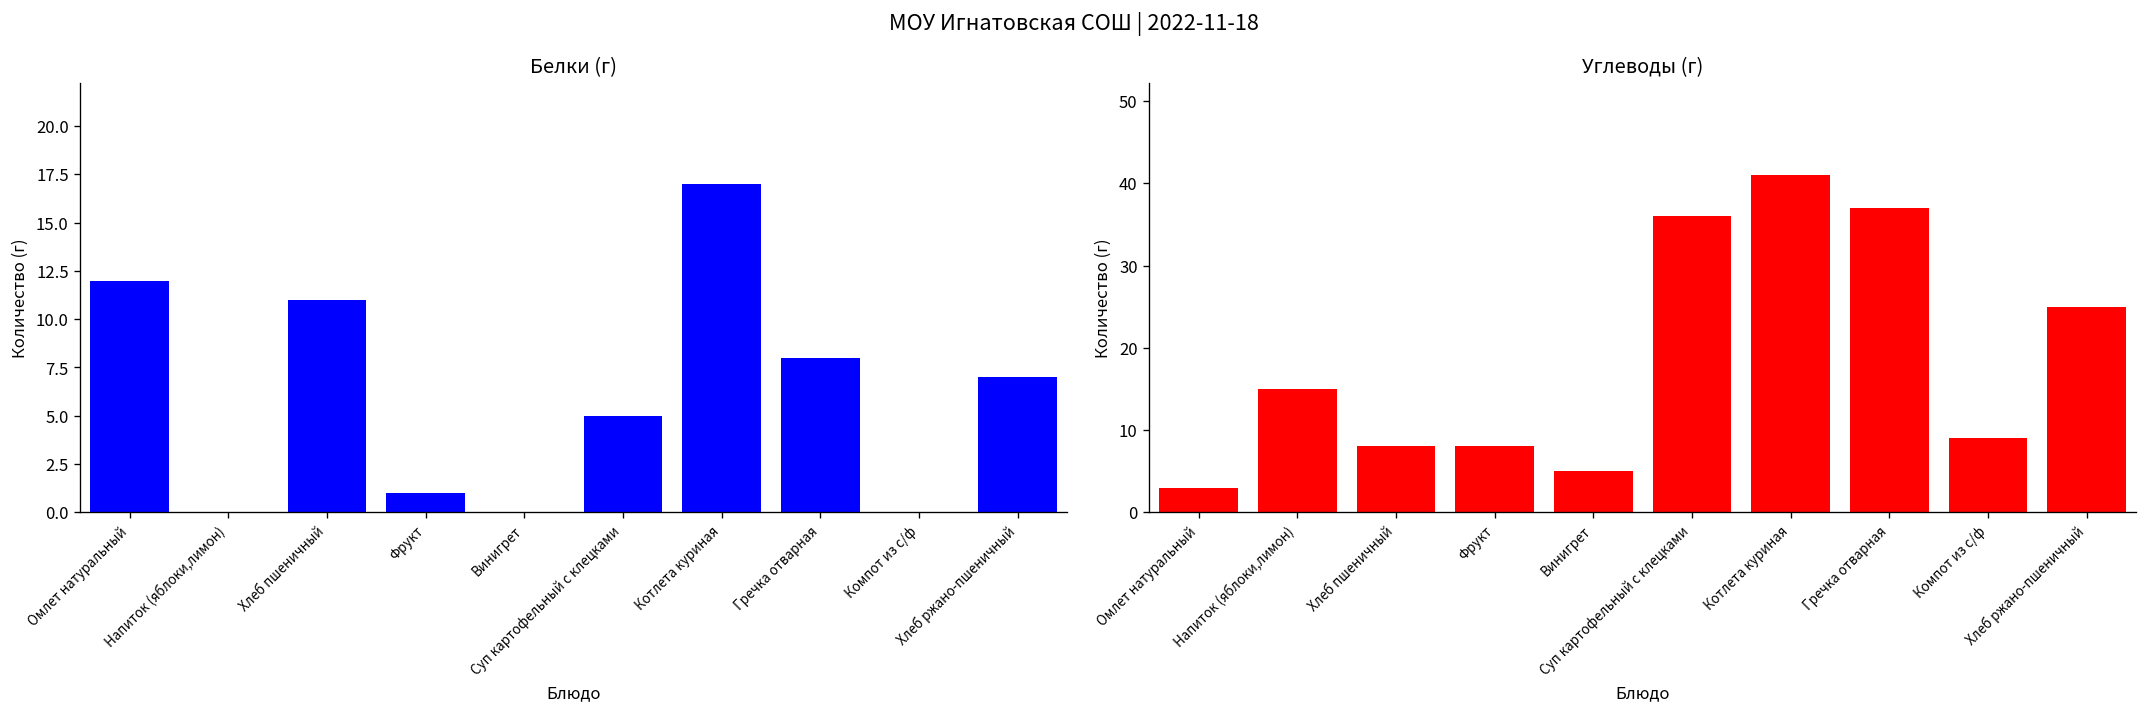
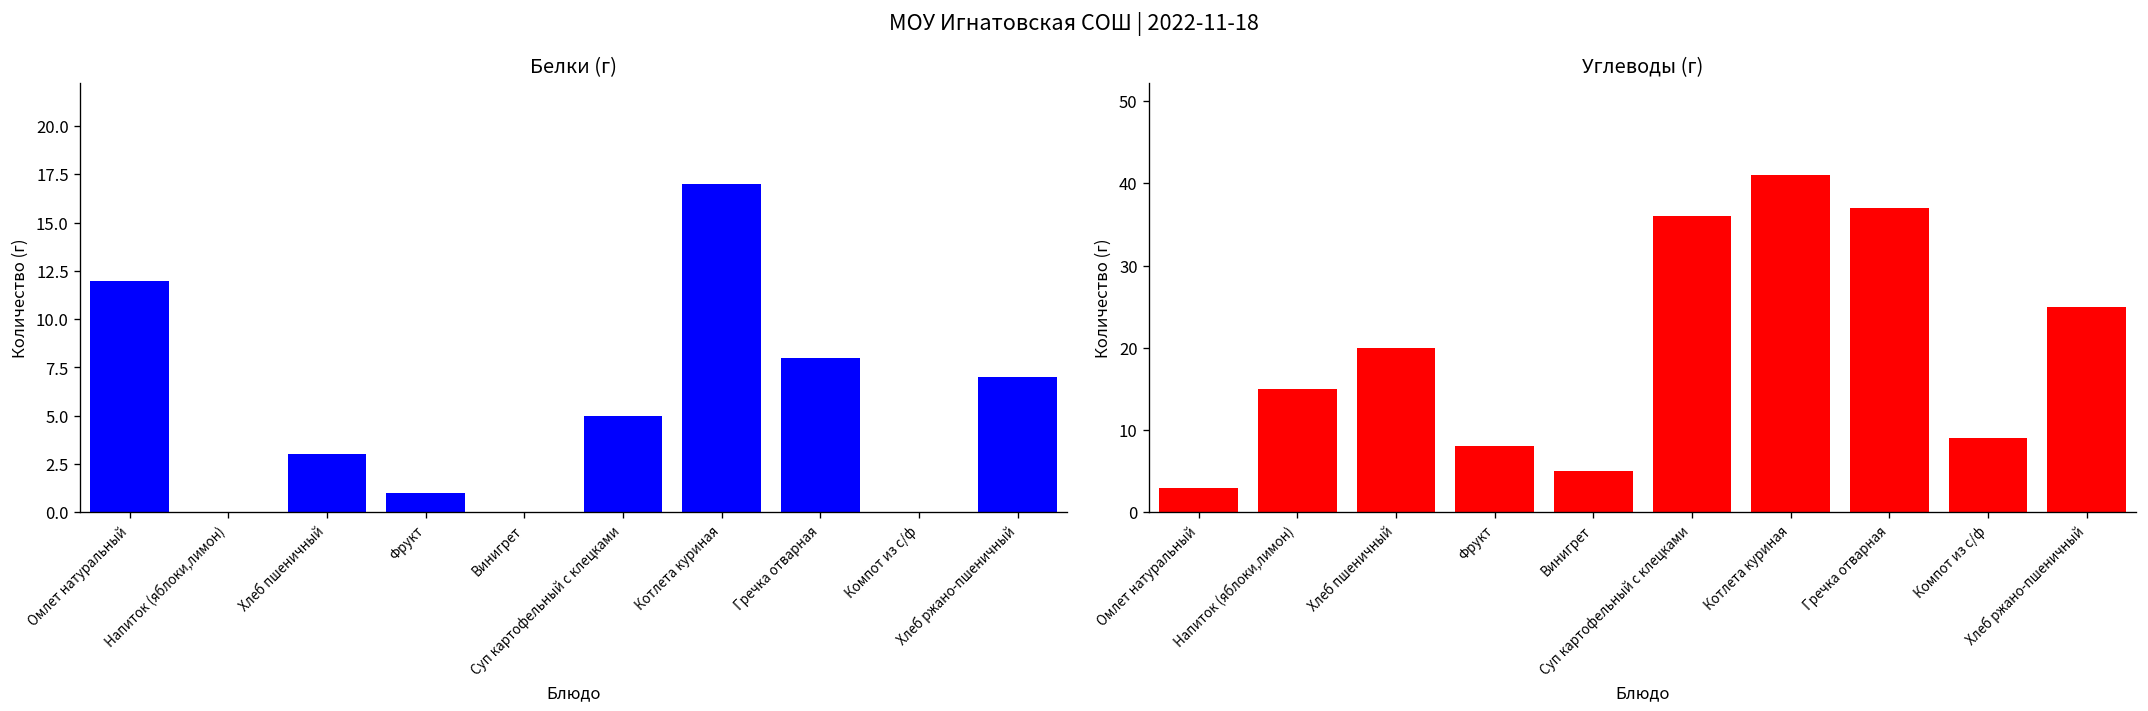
Белки (г), Хлеб пшеничный: 11 -> 3
Углеводы (г), Хлеб пшеничный: 8 -> 20
